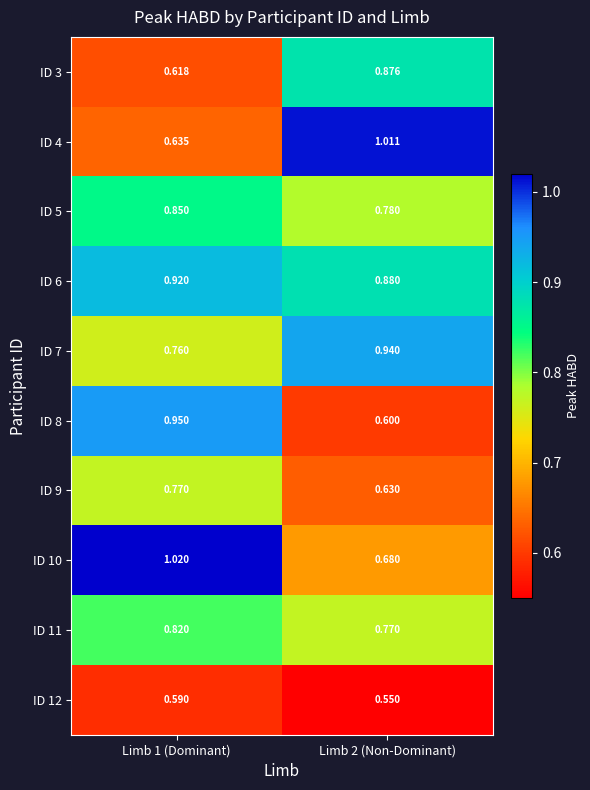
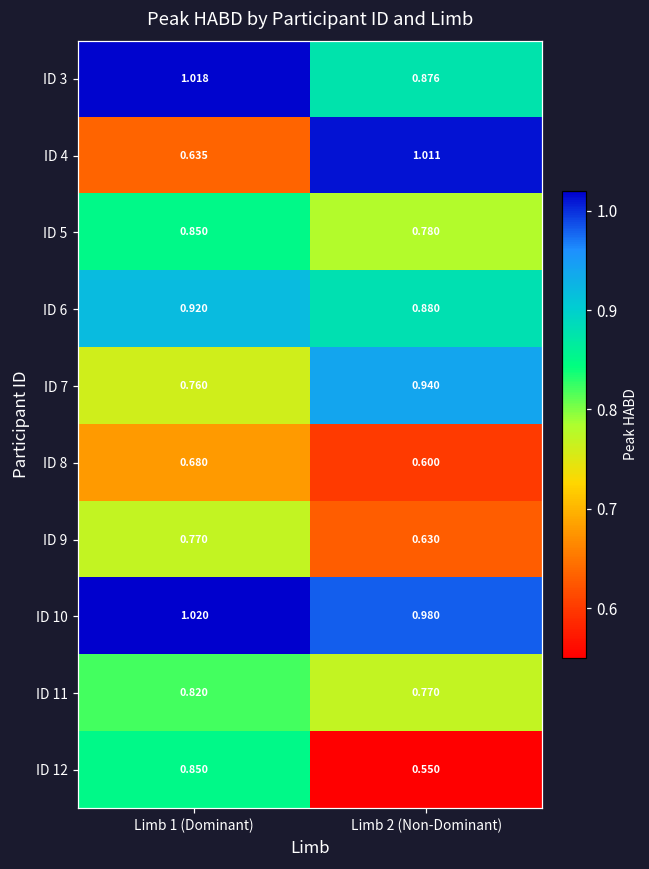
ID 3, Limb 1 (Dominant): 0.618 -> 1.018
ID 8, Limb 1 (Dominant): 0.950 -> 0.680
ID 10, Limb 2 (Non-Dominant): 0.680 -> 0.980
ID 12, Limb 1 (Dominant): 0.590 -> 0.850
